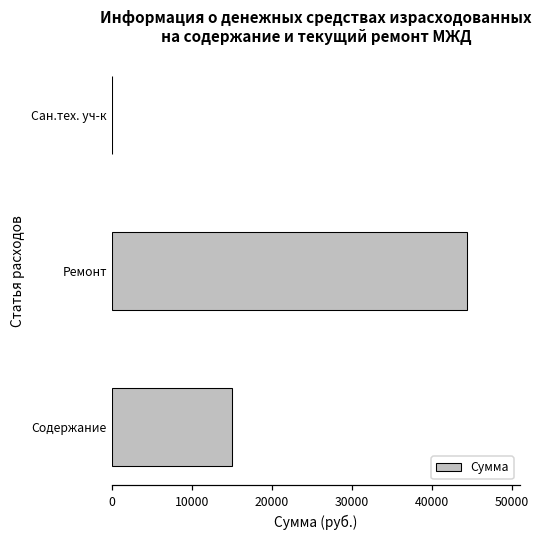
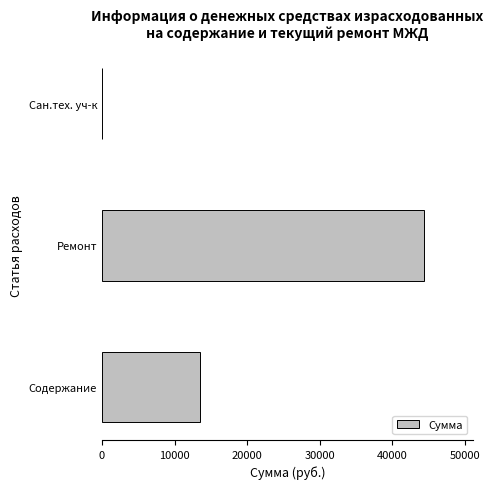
Содержание: 15000 -> 13000
